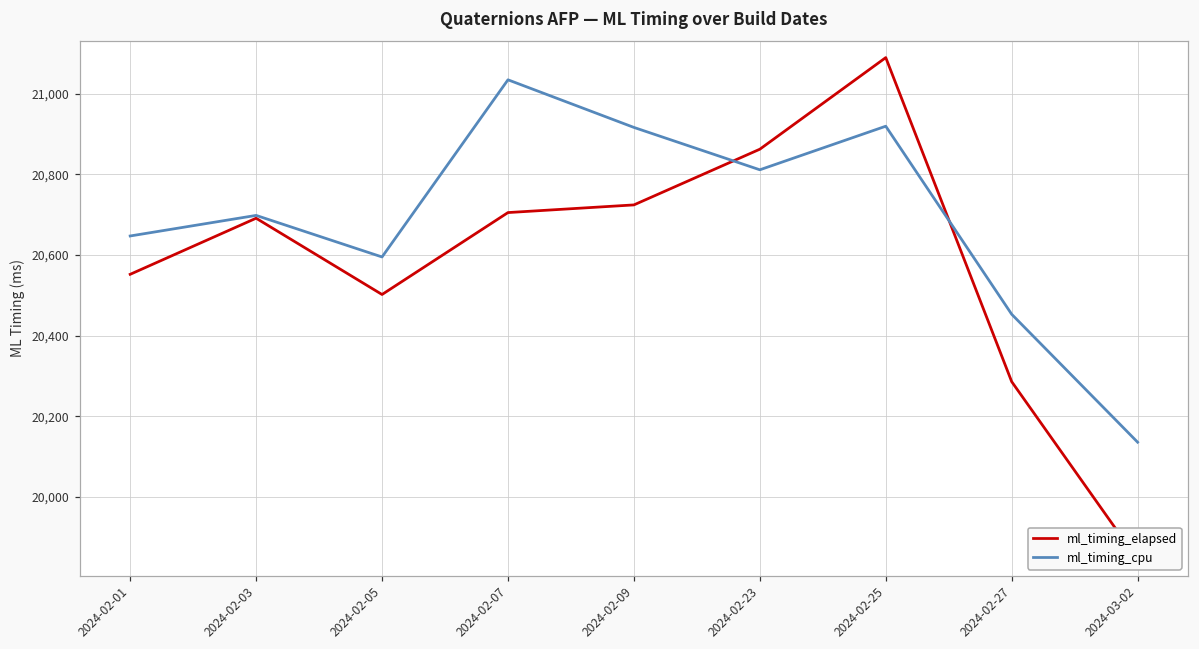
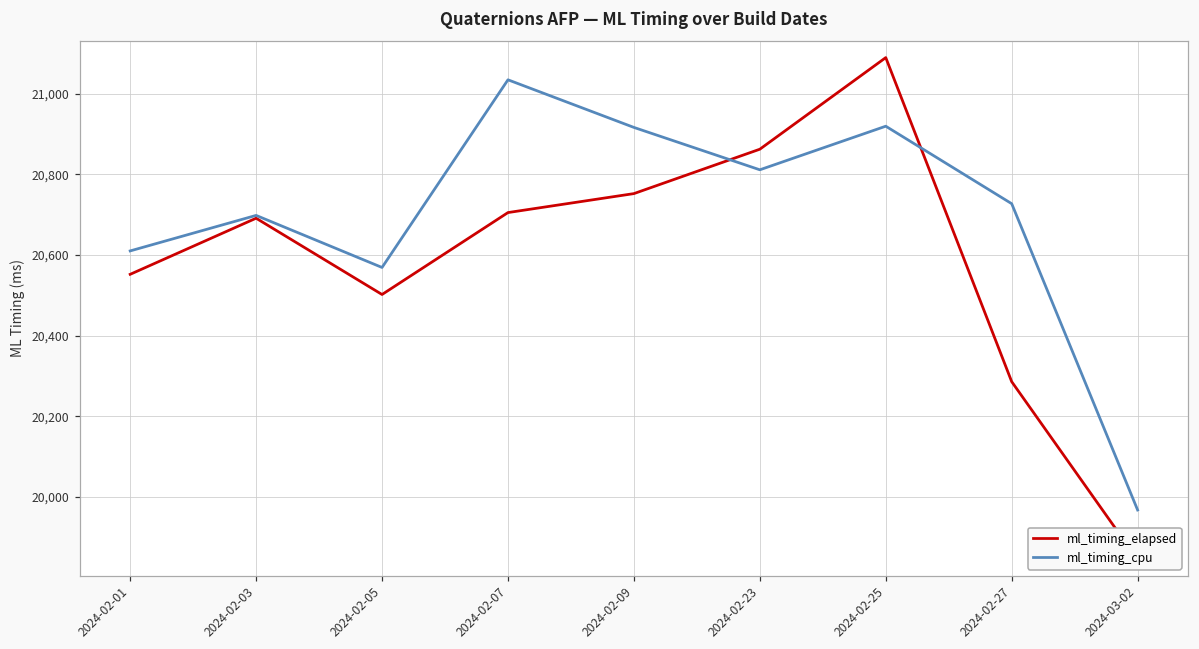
ml_timing_cpu, 2024-02-01: 20,650 -> 20,610
ml_timing_cpu, 2024-02-05: 20,600 -> 20,570
ml_timing_elapsed, 2024-02-09: 20,720 -> 20,750
ml_timing_cpu, 2024-02-27: 20,450 -> 20,730
ml_timing_cpu, 2024-03-02: 20,140 -> 19,970
